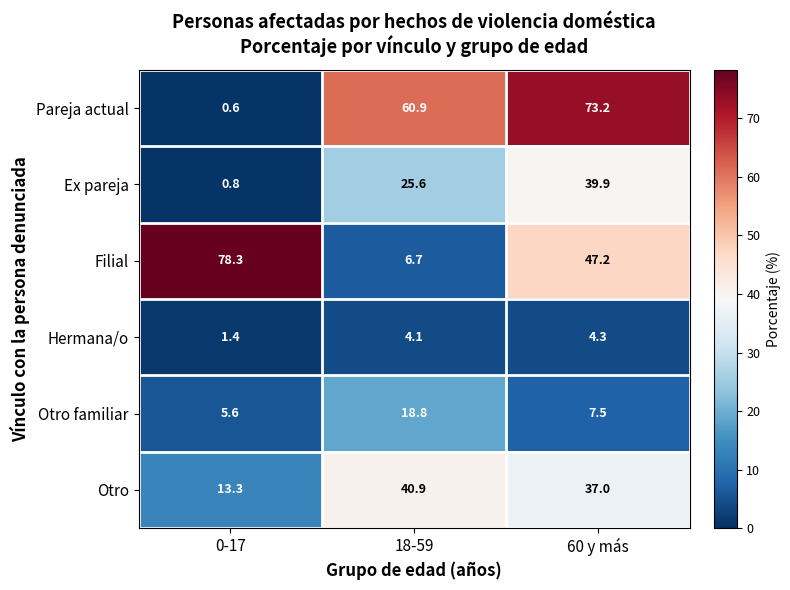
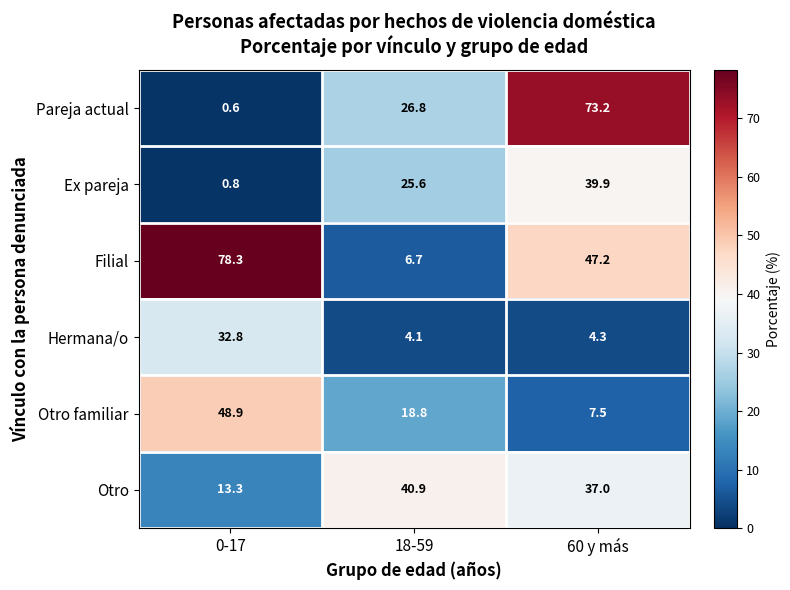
Pareja actual, 18-59: 60.9 -> 26.8
Hermana/o, 0-17: 1.4 -> 32.8
Otro familiar, 0-17: 5.6 -> 48.9
